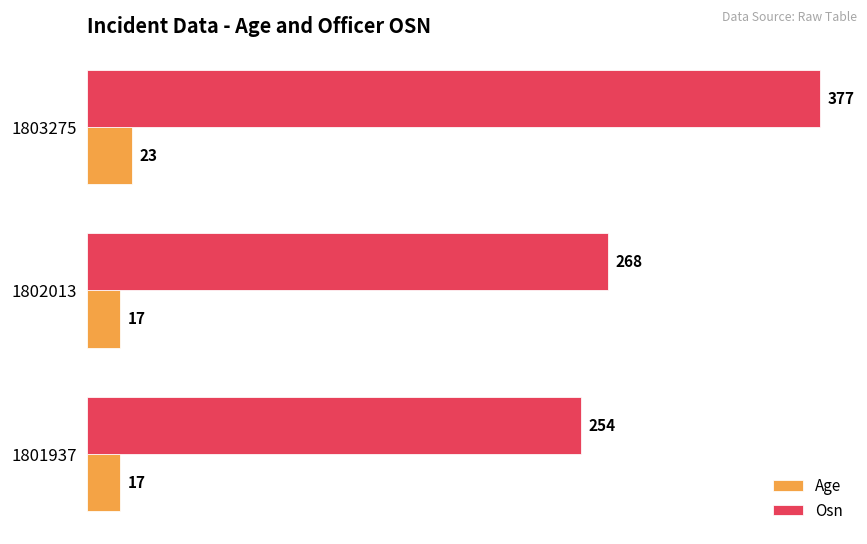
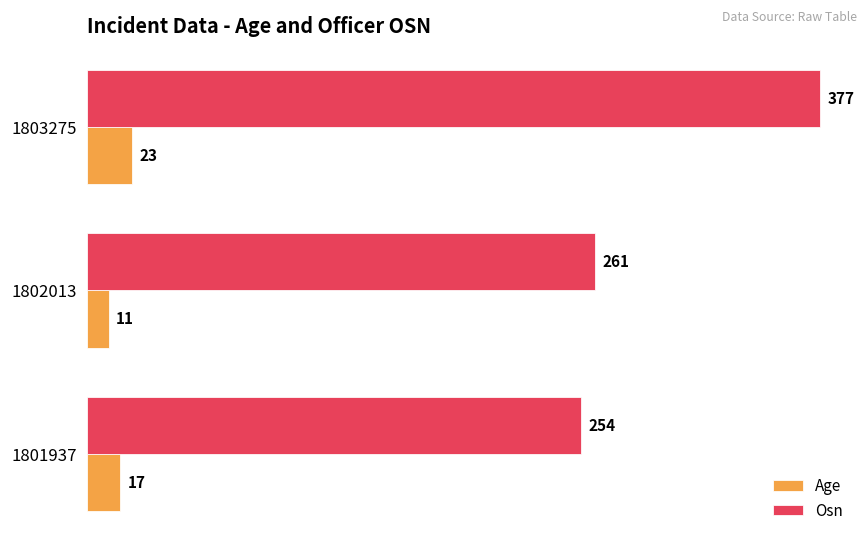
Osn, 1802013: 268 -> 261
Age, 1802013: 17 -> 11
